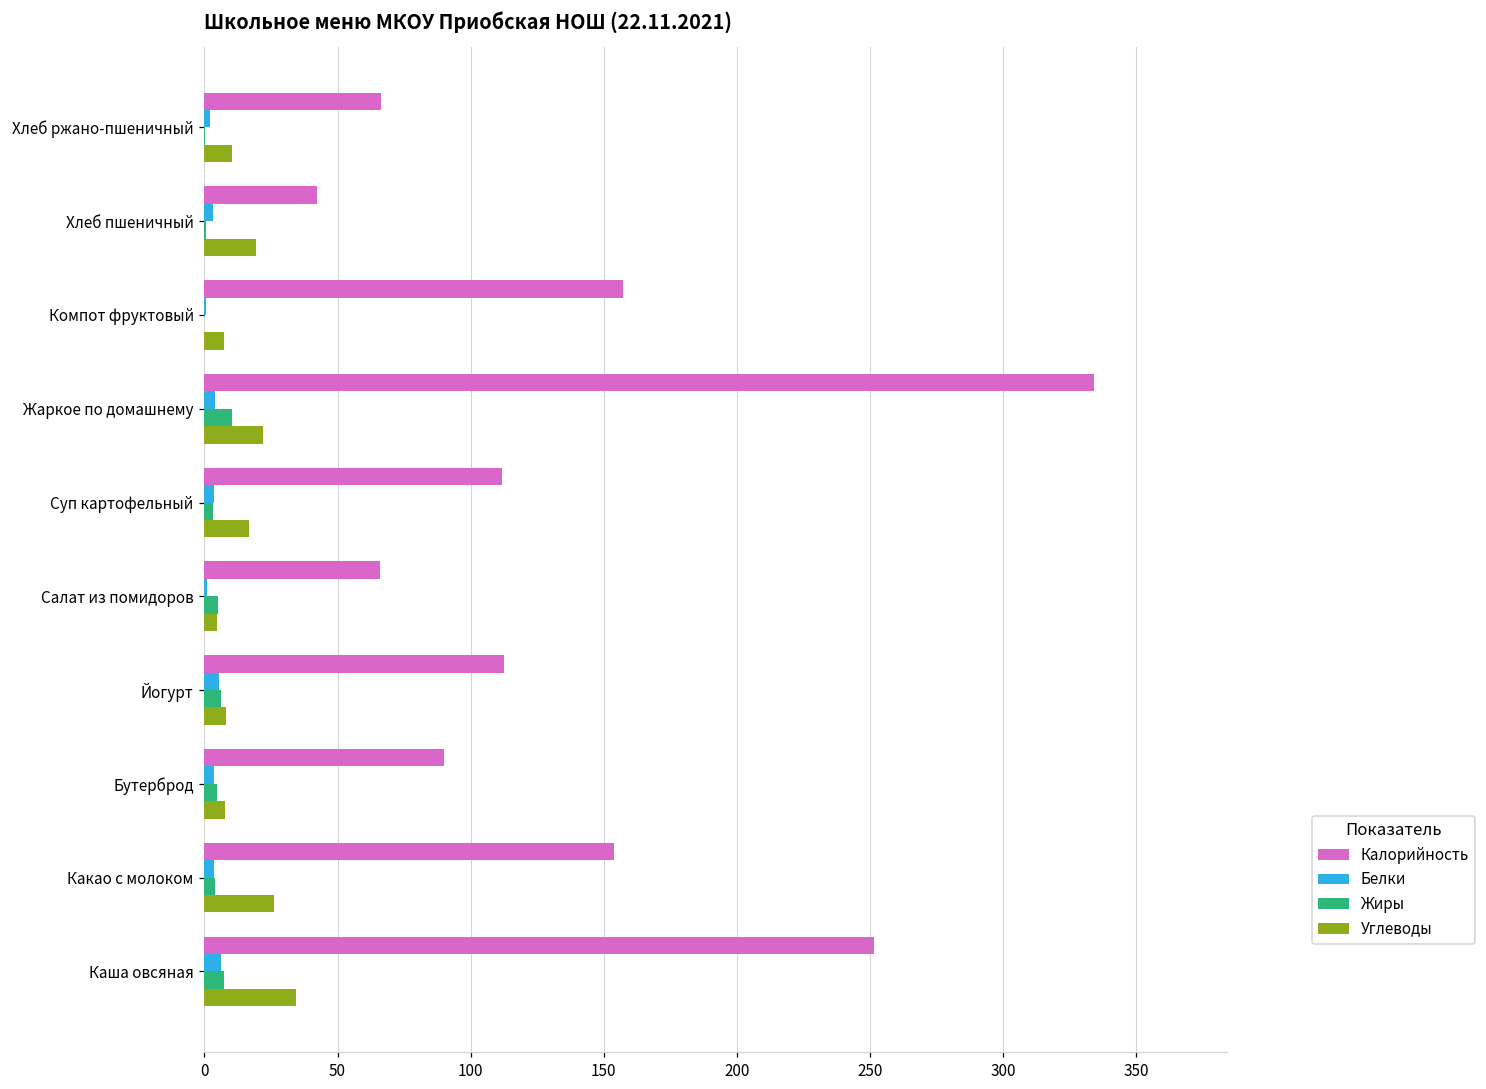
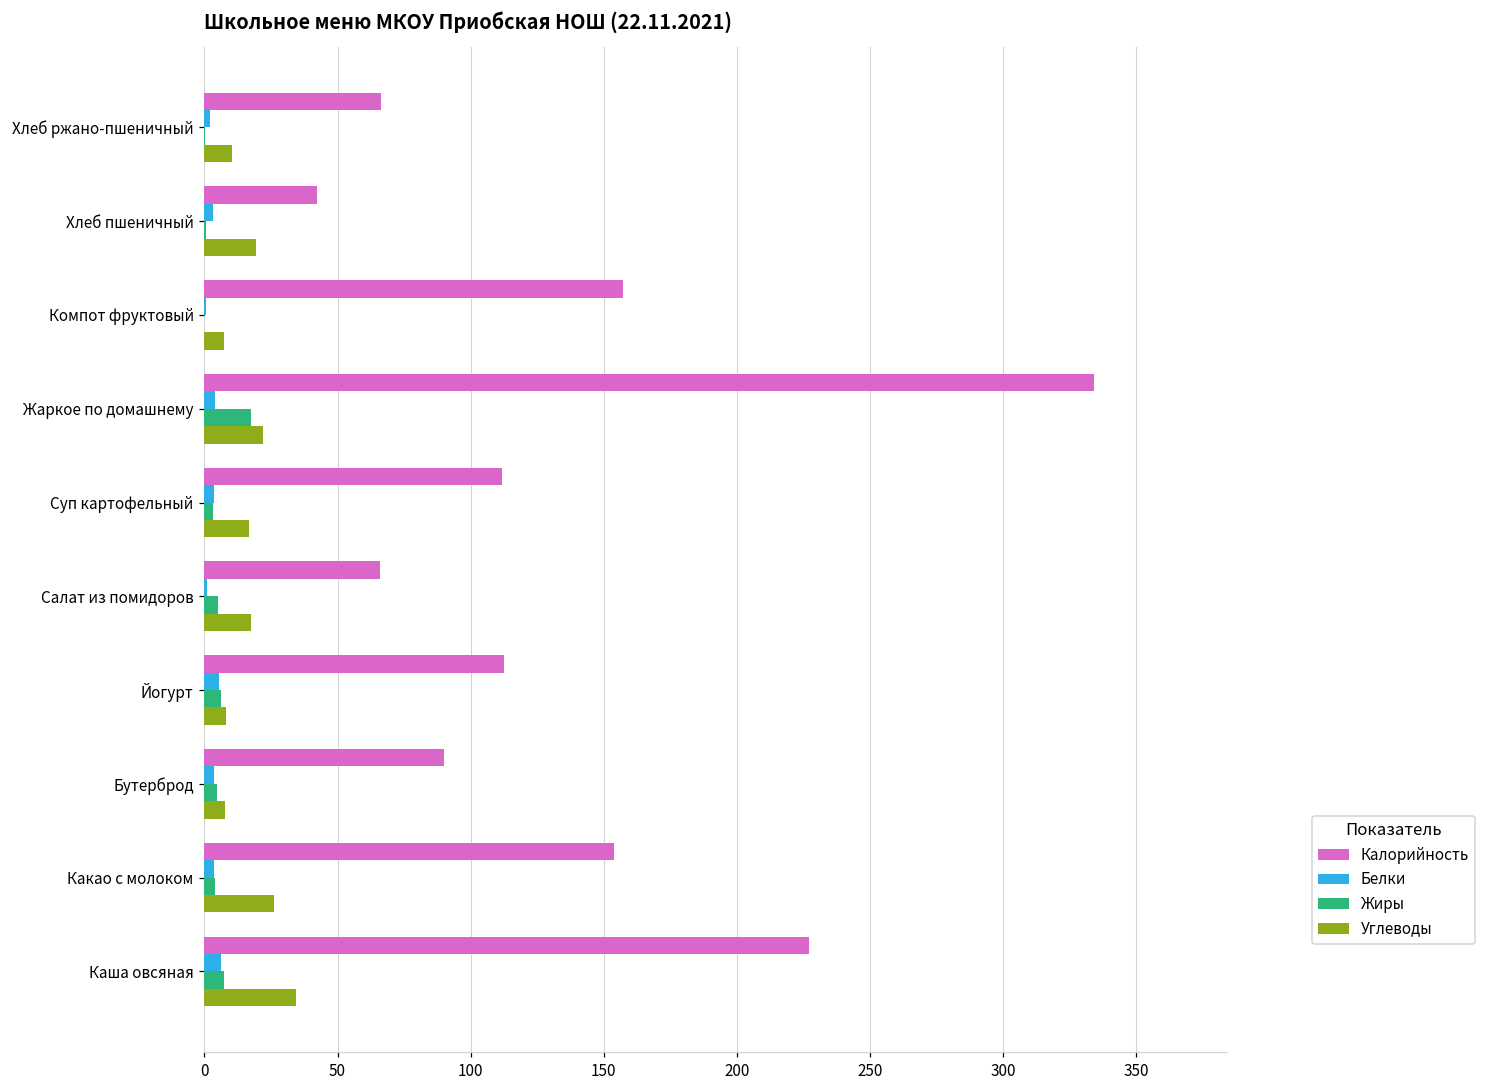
Жиры, Жаркое по домашнему: 10 -> 17
Углеводы, Салат из помидоров: 5 -> 18
Калорийность, Каша овсяная: 252 -> 227
